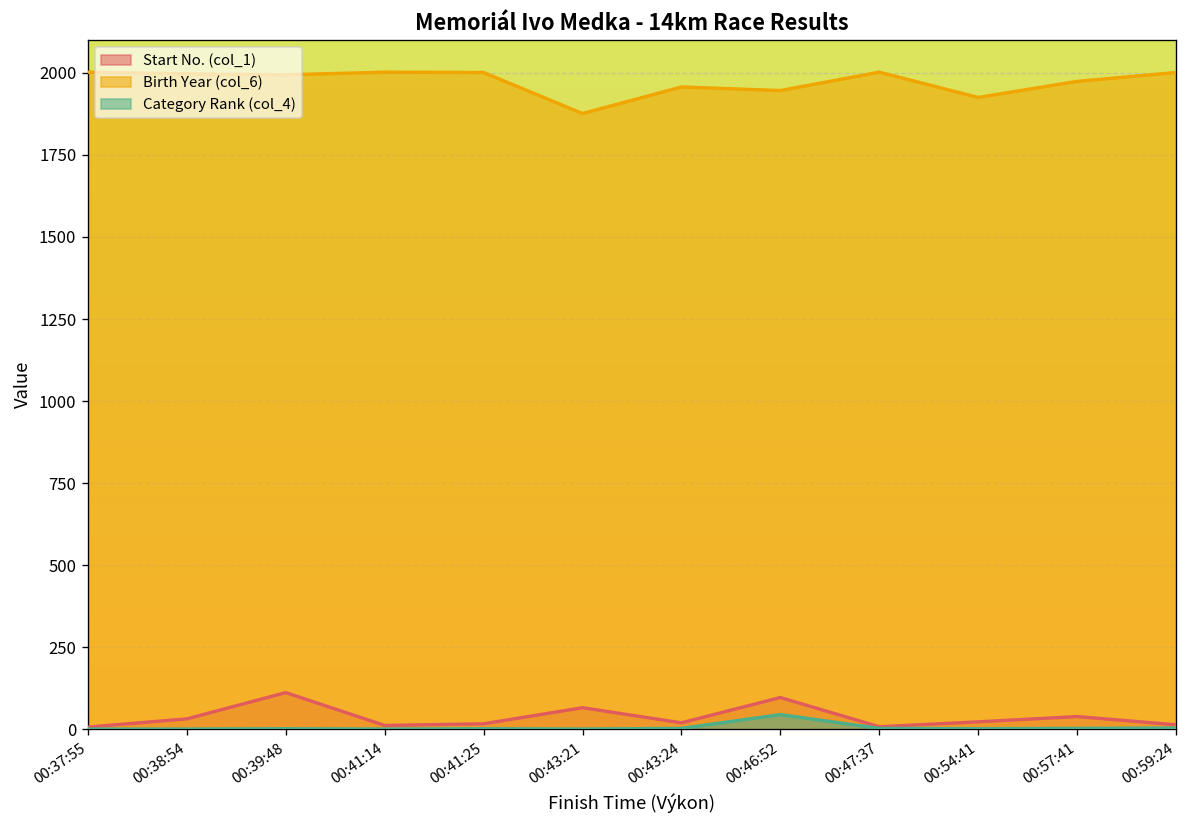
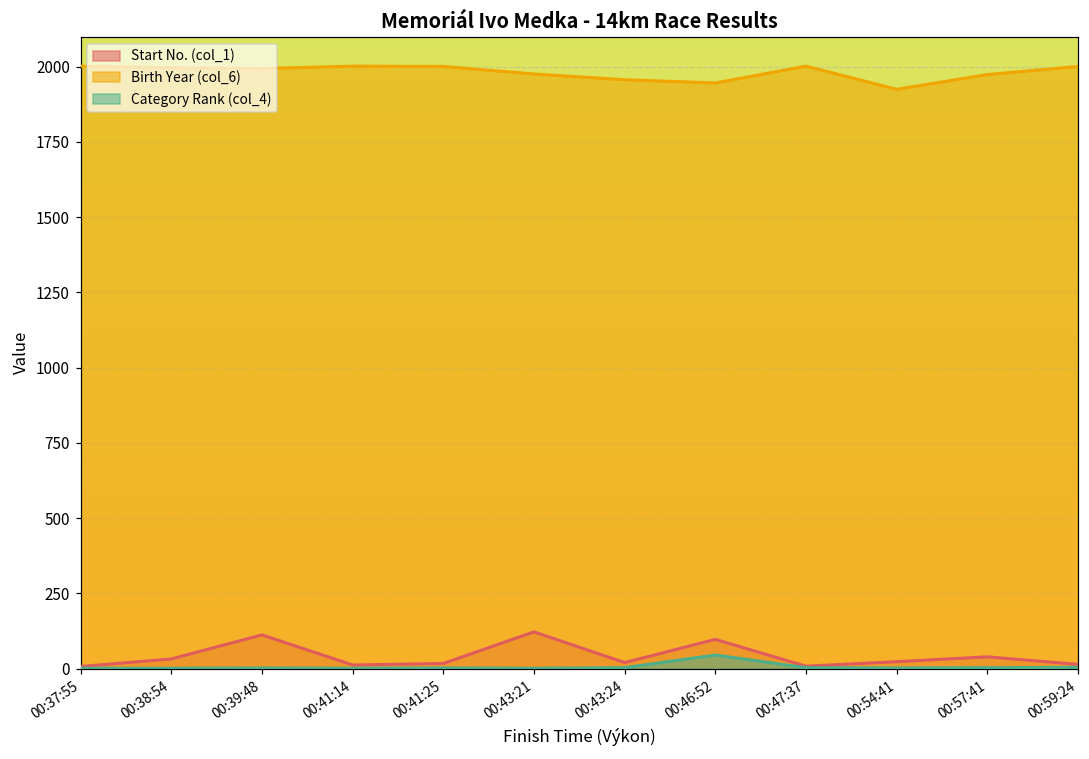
Start No. (col_1), 00:43:21: 70 -> 120
Birth Year (col_6), 00:43:21: 1880 -> 1980
